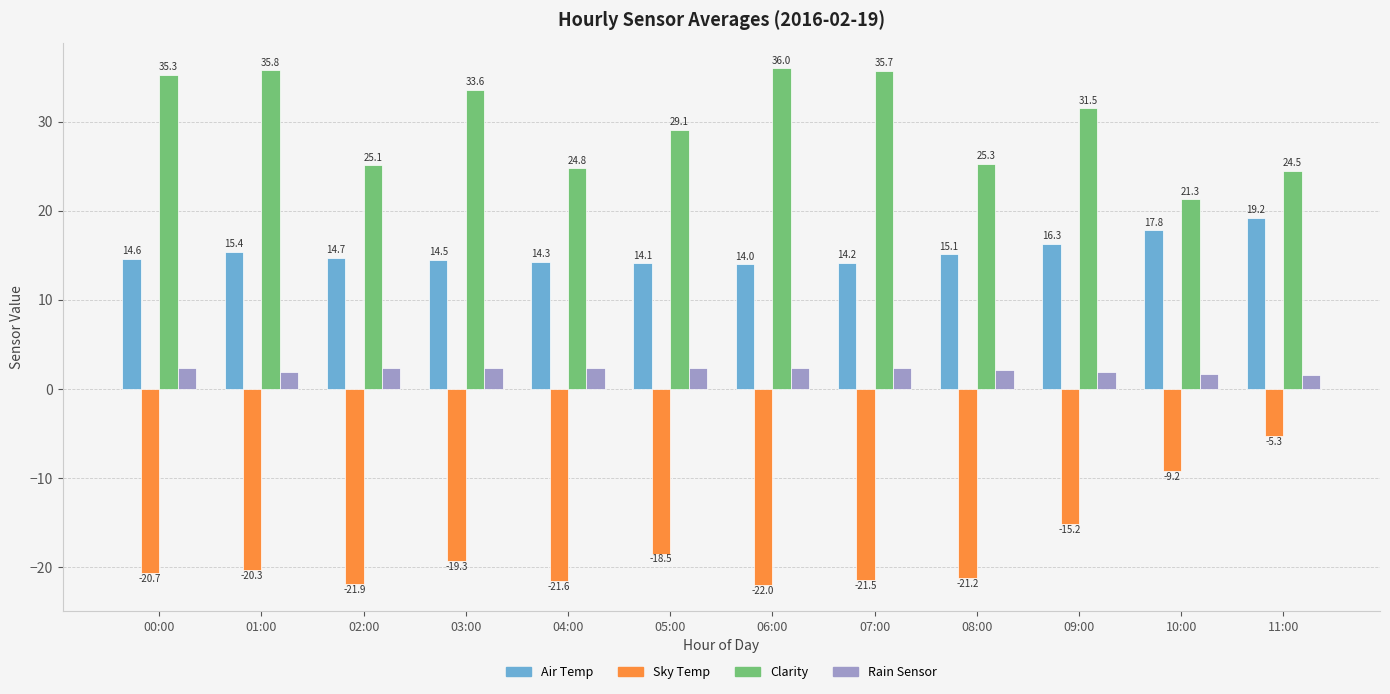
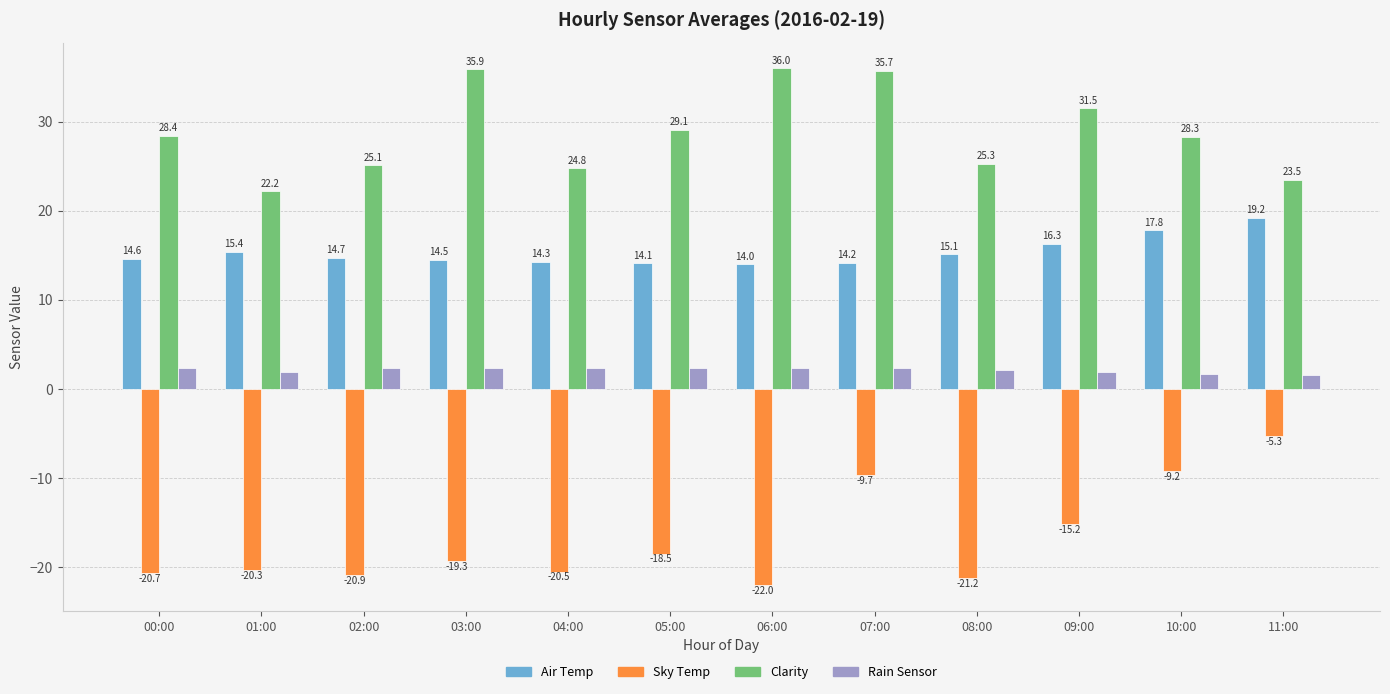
Clarity, 00:00: 35.3 -> 28.4
Clarity, 01:00: 35.8 -> 22.2
Sky Temp, 02:00: -21.9 -> -20.9
Clarity, 03:00: 33.6 -> 35.9
Sky Temp, 04:00: -21.6 -> -20.5
Sky Temp, 07:00: -21.5 -> -9.7
Clarity, 10:00: 21.3 -> 28.3
Clarity, 11:00: 24.5 -> 23.5
